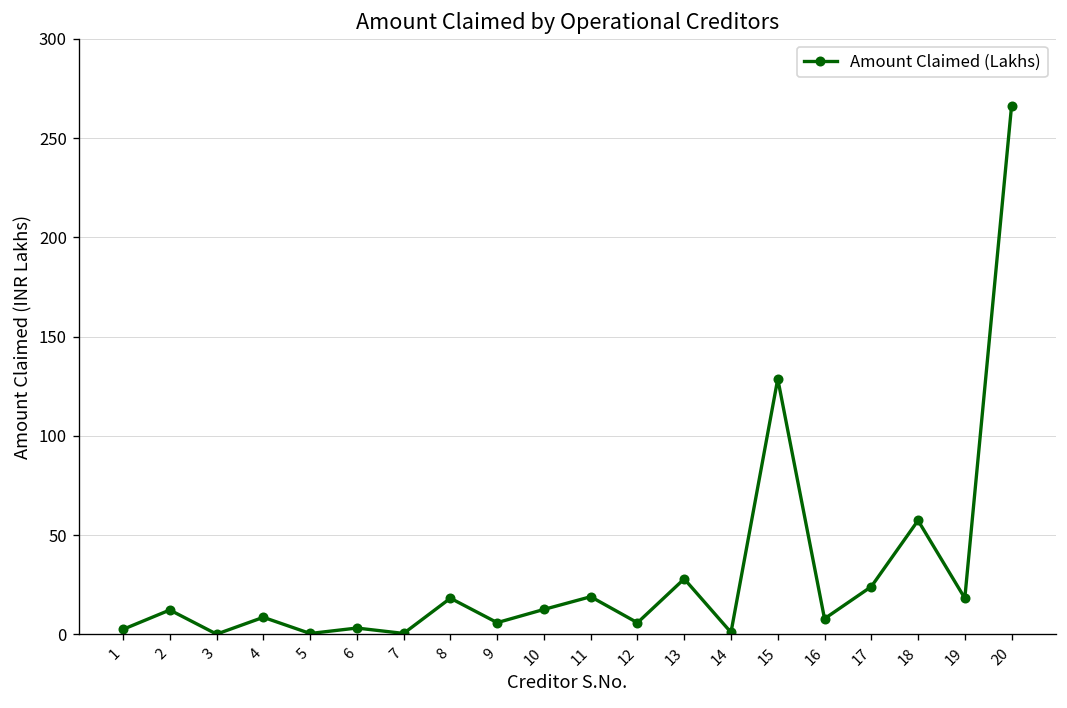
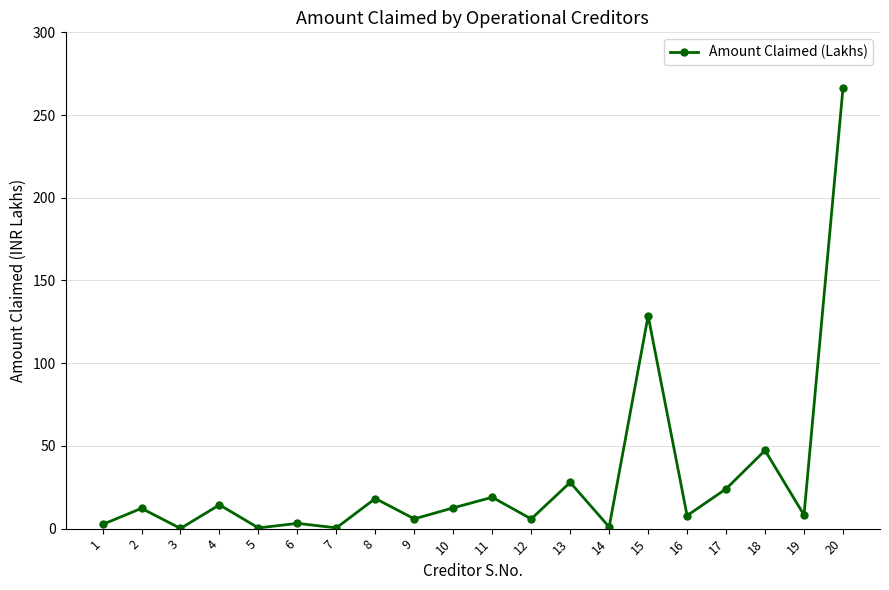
4: 9 -> 14
18: 57 -> 47
19: 18 -> 8
